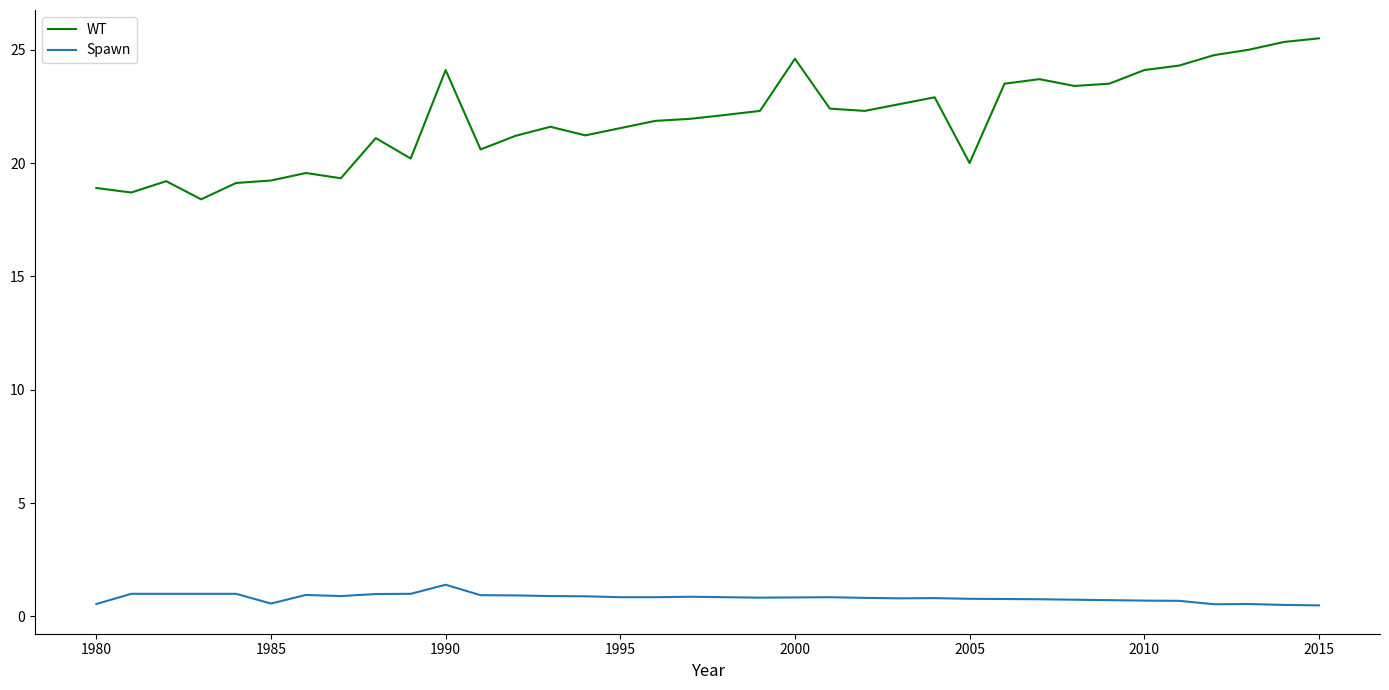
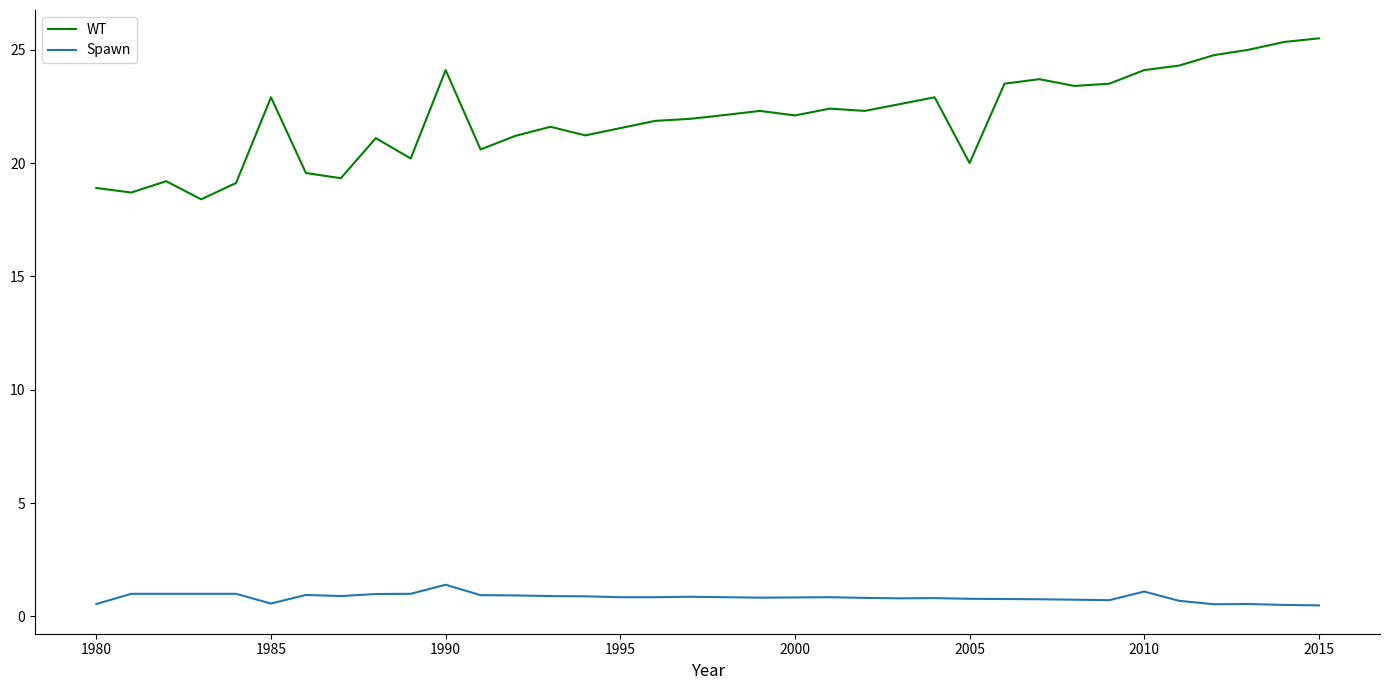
WT, 1985: 19.2 -> 22.9
WT, 2000: 24.6 -> 22.1
Spawn, 2010: 0.7 -> 1.1
